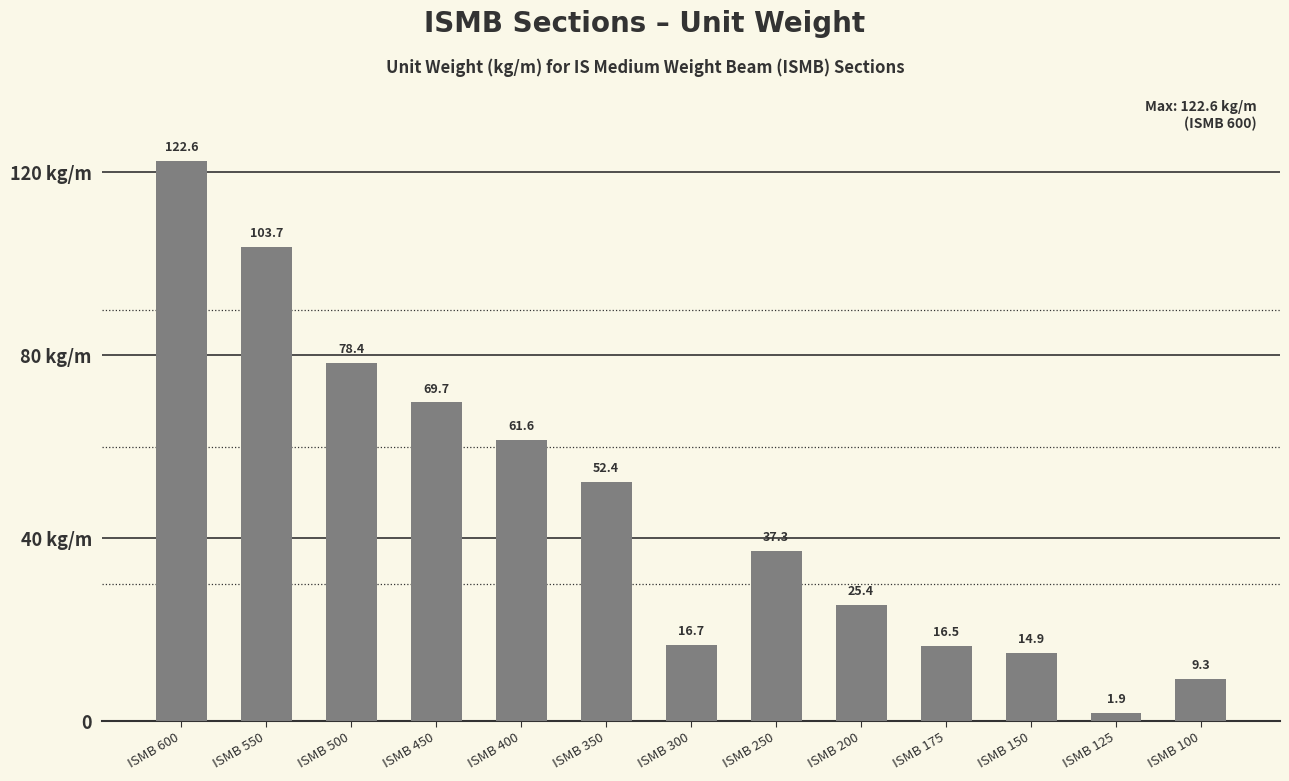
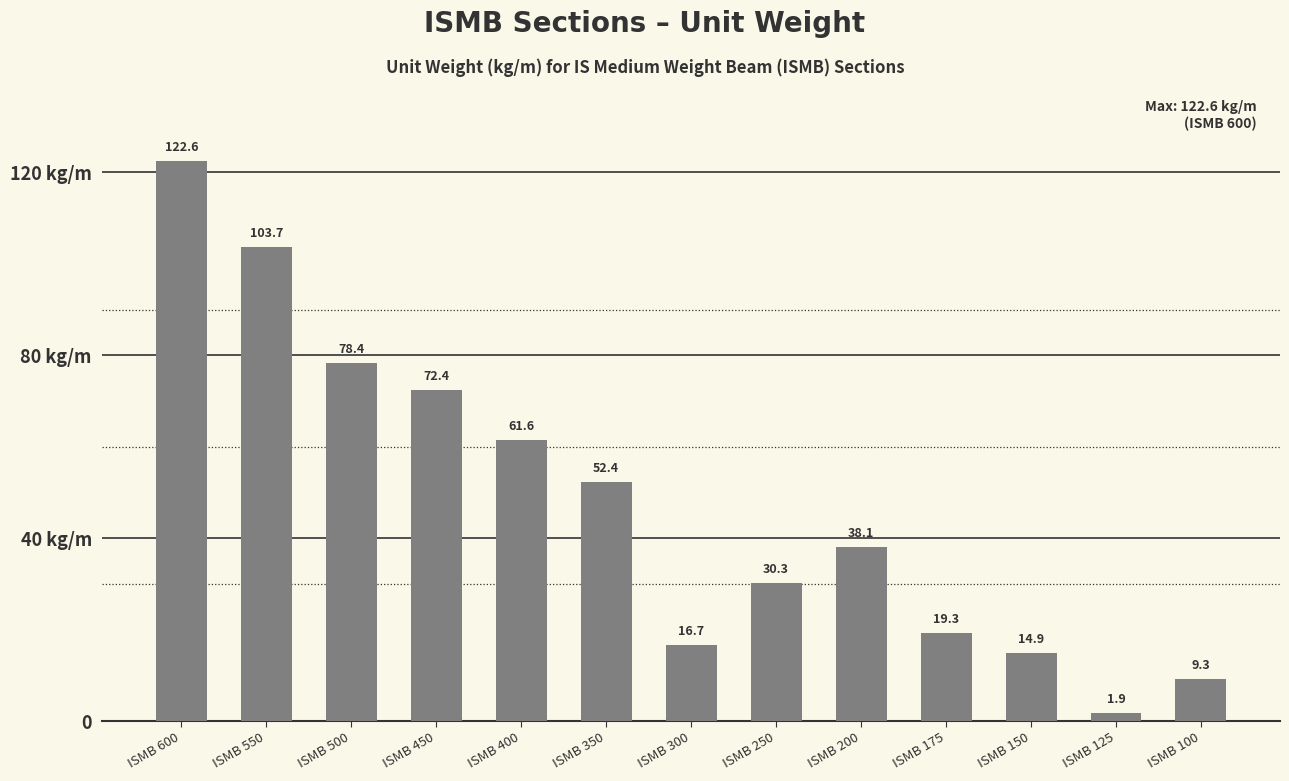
ISMB 450: 69.7 -> 72.4
ISMB 250: 37.3 -> 30.3
ISMB 200: 25.4 -> 38.1
ISMB 175: 16.5 -> 19.3
